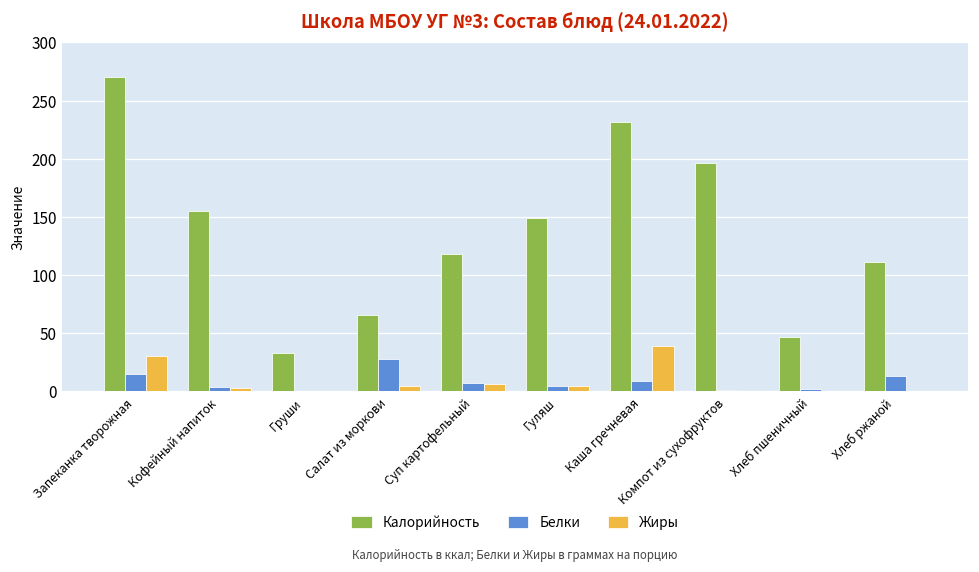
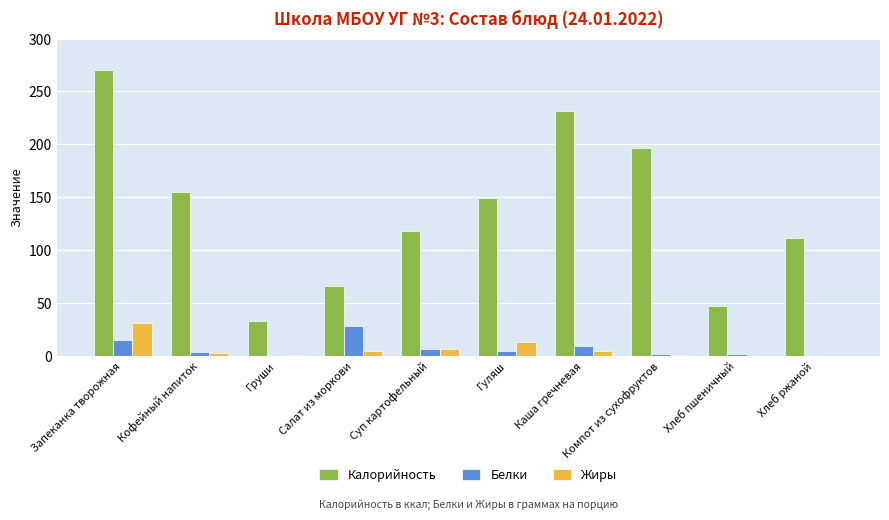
Жиры, Гуляш: 5 -> 13
Жиры, Каша гречневая: 39 -> 4
Белки, Хлеб ржаной: 13 -> 1
